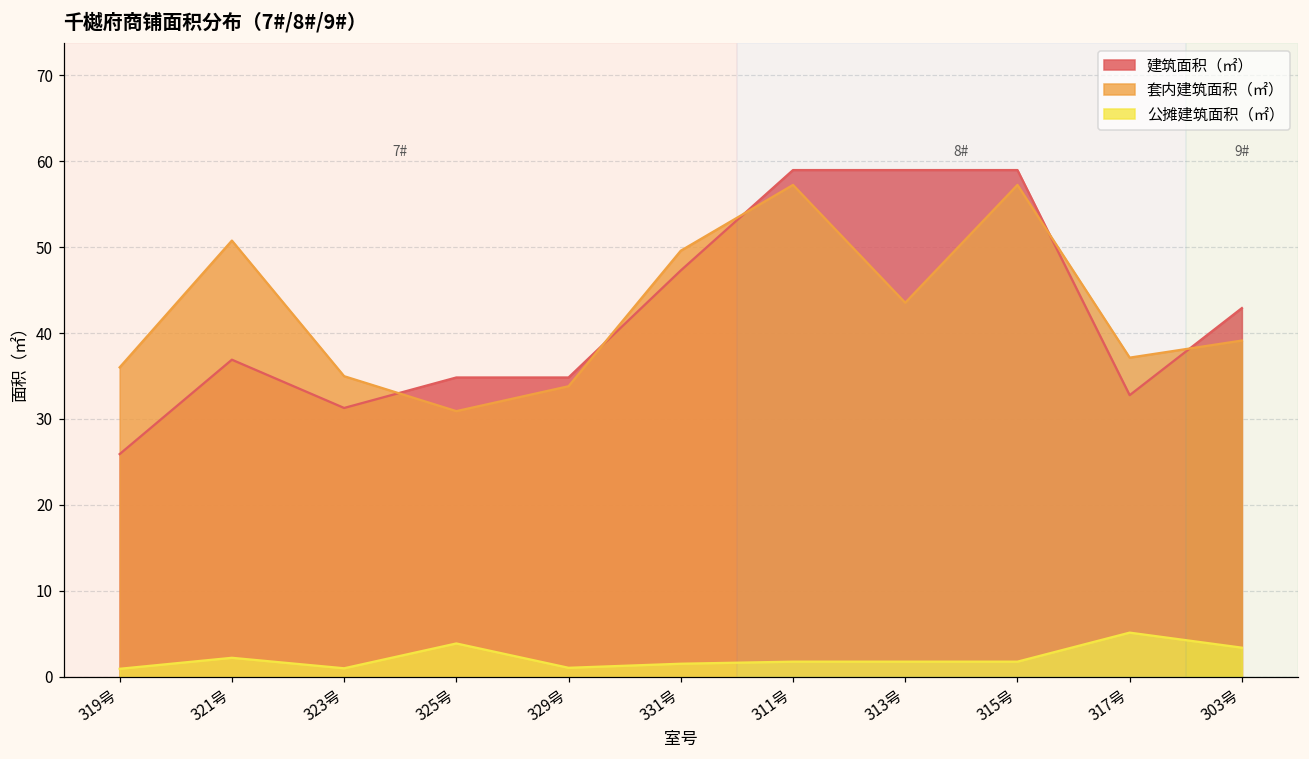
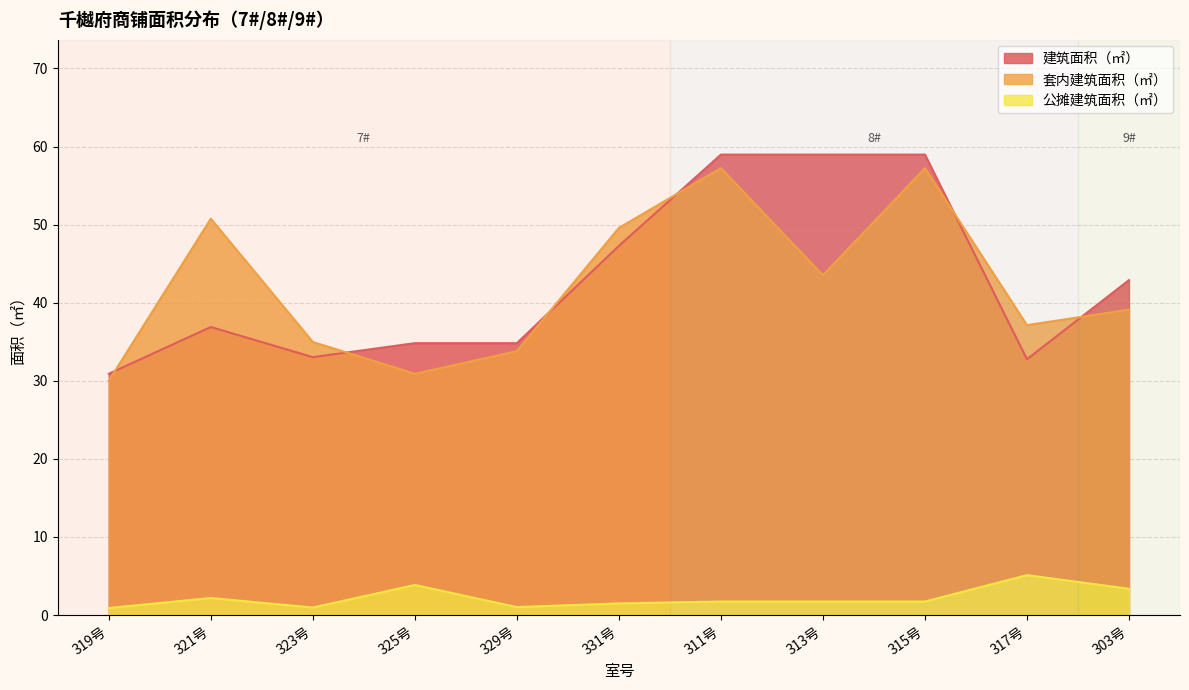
建筑面积（㎡）, 319号: 26 -> 31
套内建筑面积（㎡）, 319号: 36 -> 30
建筑面积（㎡）, 323号: 31 -> 33
